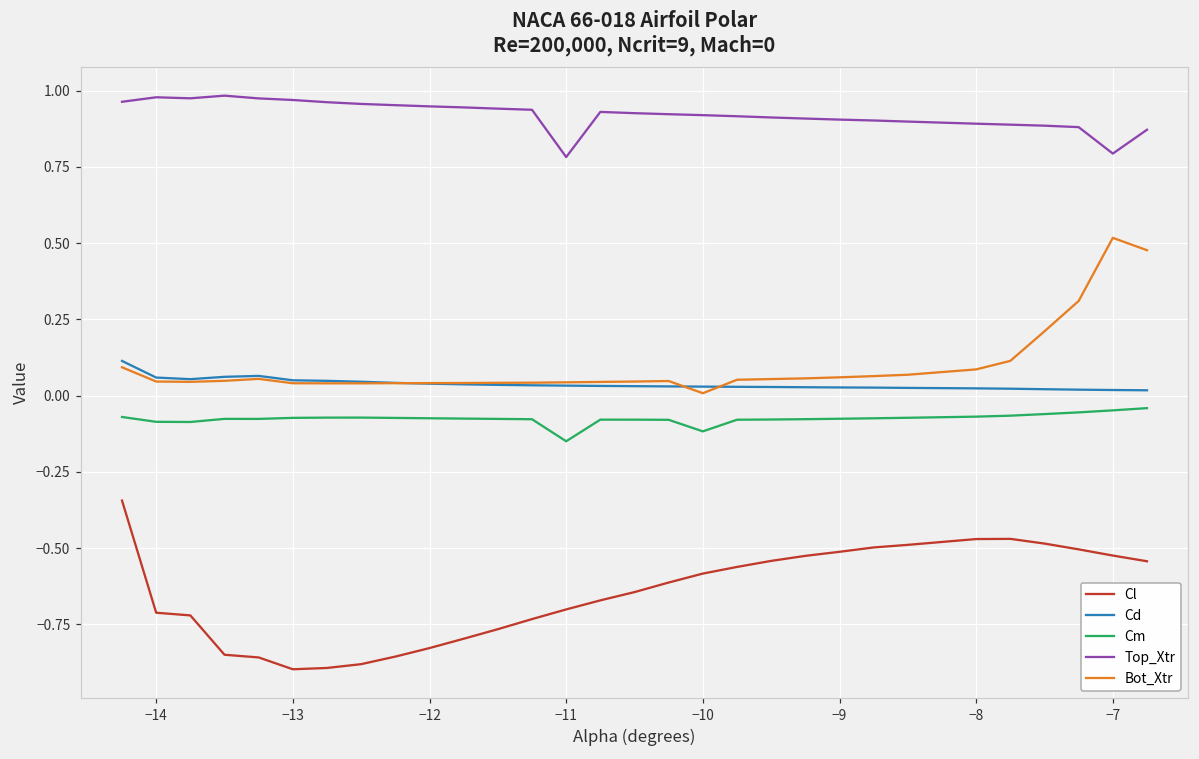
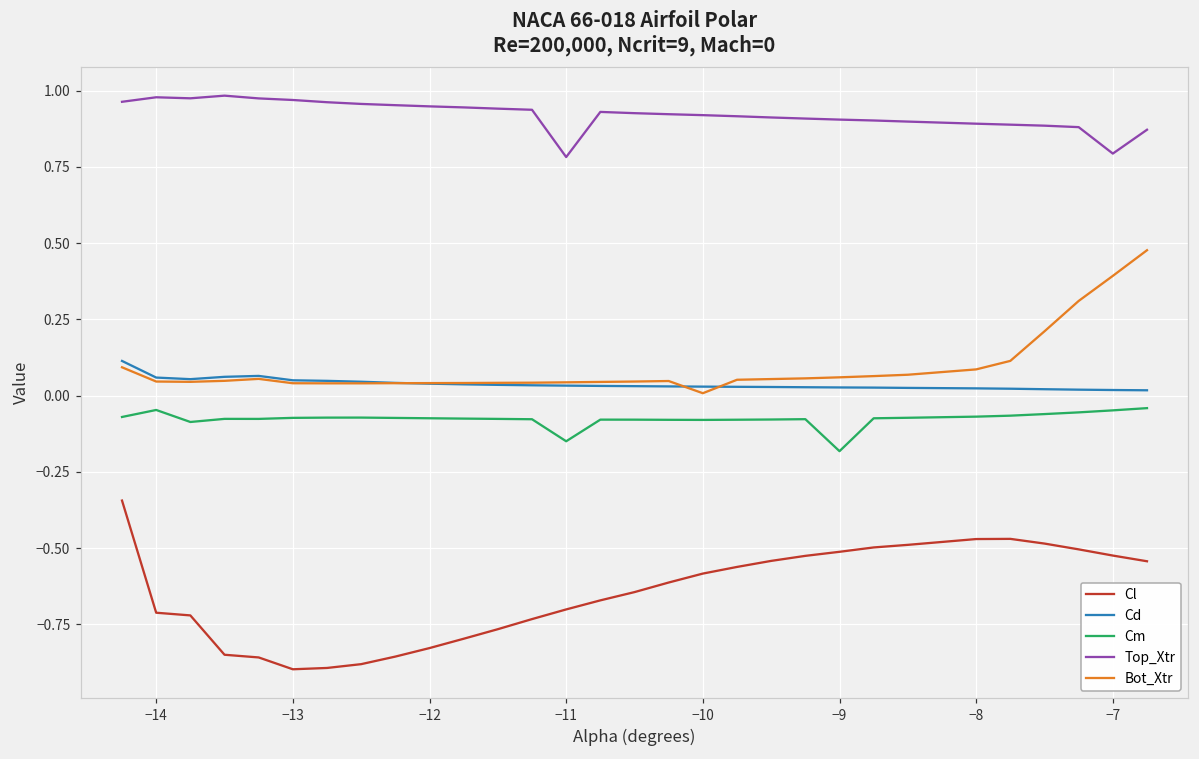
Cm, −14: -0.09 -> -0.05
Cm, −10: -0.12 -> -0.08
Cm, −9: -0.08 -> -0.18
Bot_Xtr, −7: 0.52 -> 0.39
